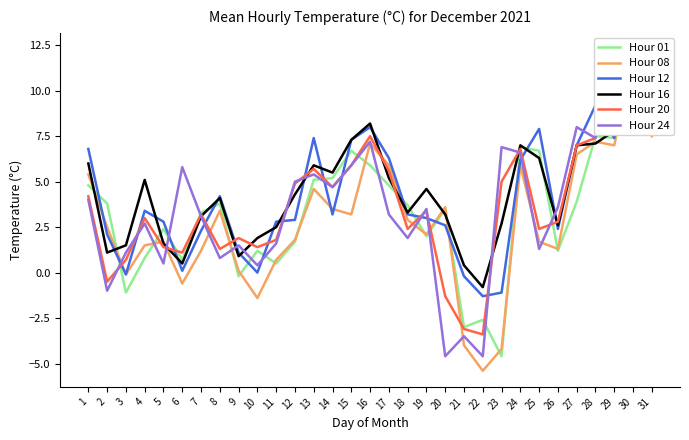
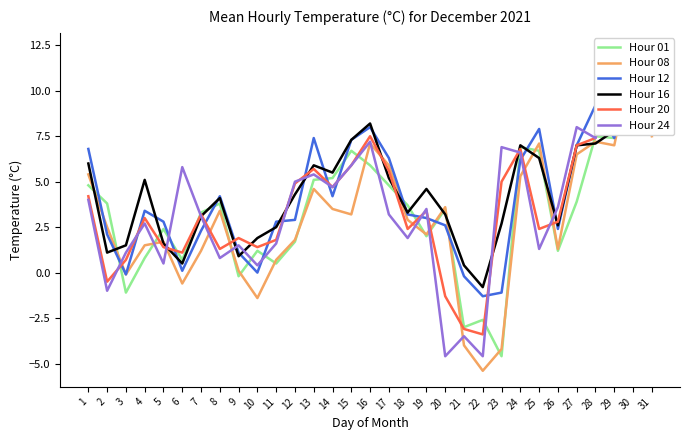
Hour 12, 14: 3.2 -> 4.2
Hour 08, 24: 5.9 -> 5.3
Hour 08, 25: 1.7 -> 7.1
